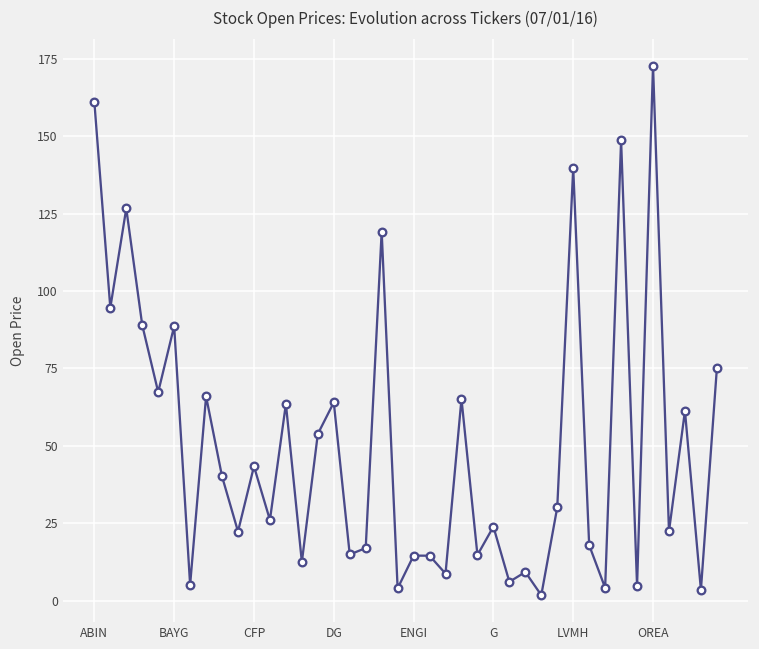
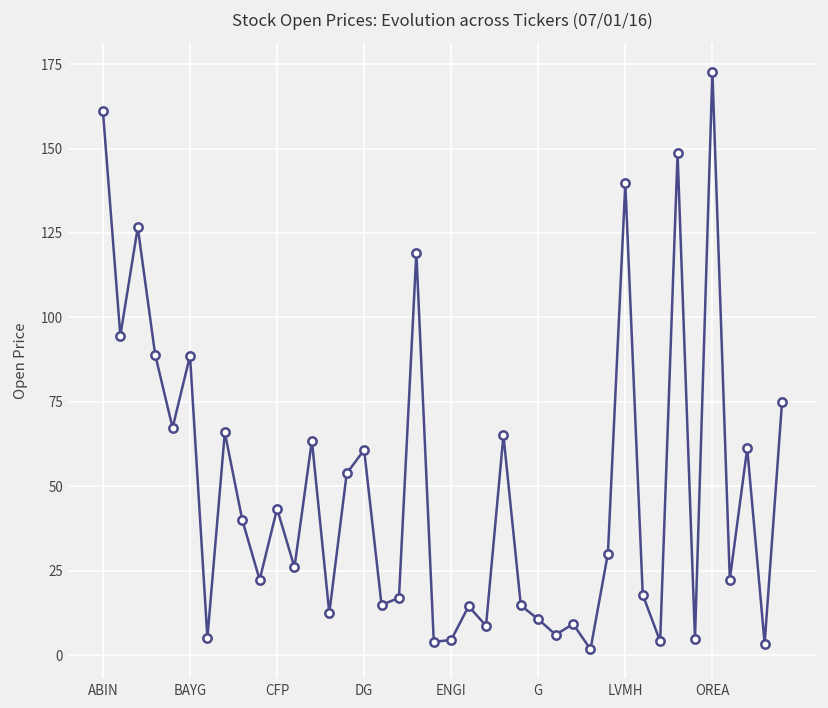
DG: 64 -> 61
ENGI: 15 -> 5
G: 24 -> 11
